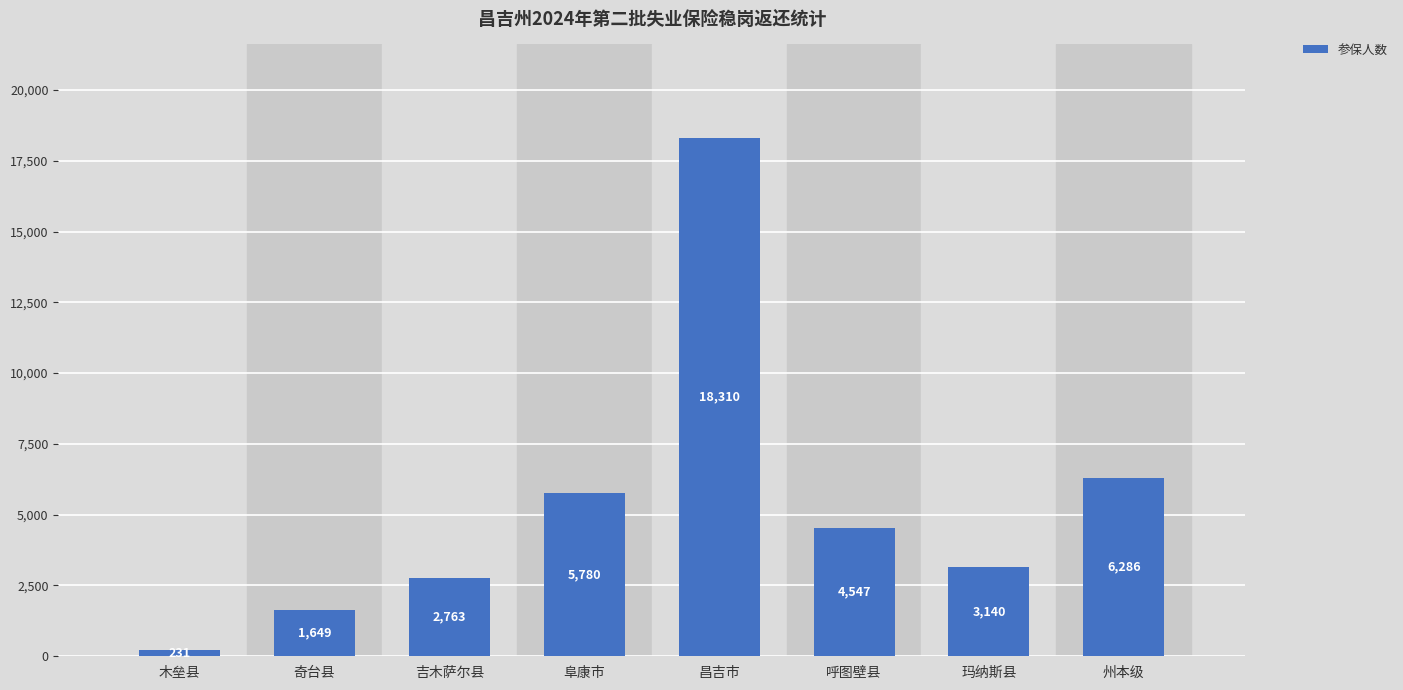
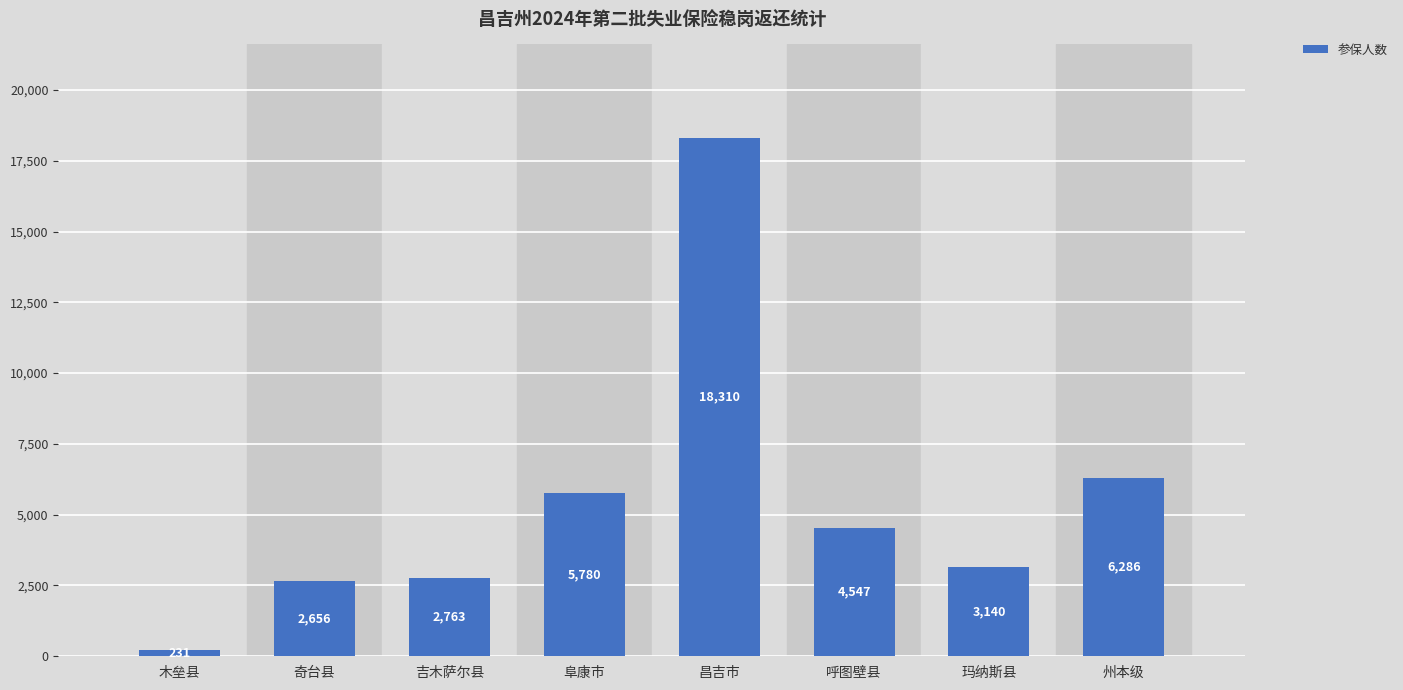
奇台县: 1,649 -> 2,656
